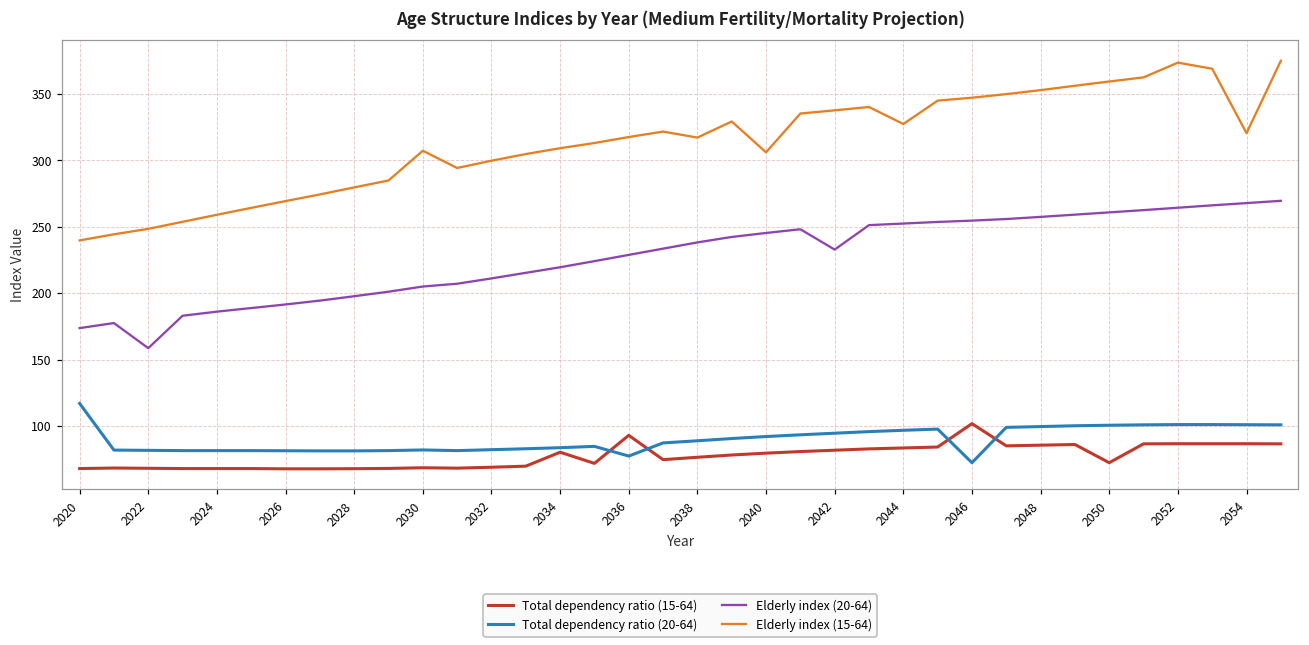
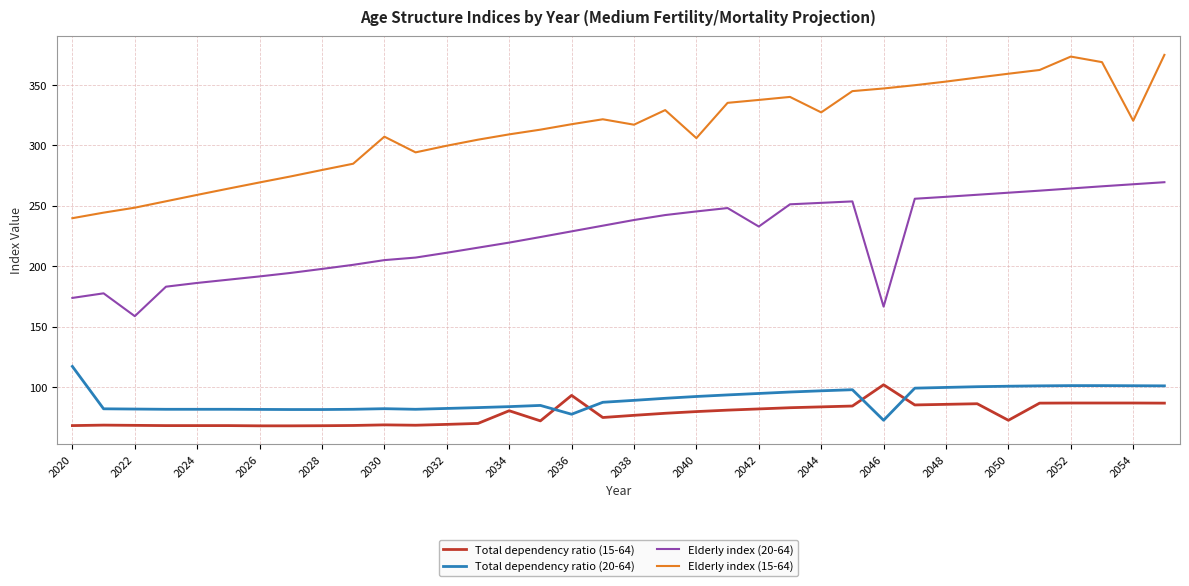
Elderly index (20-64), 2046: 255 -> 167
